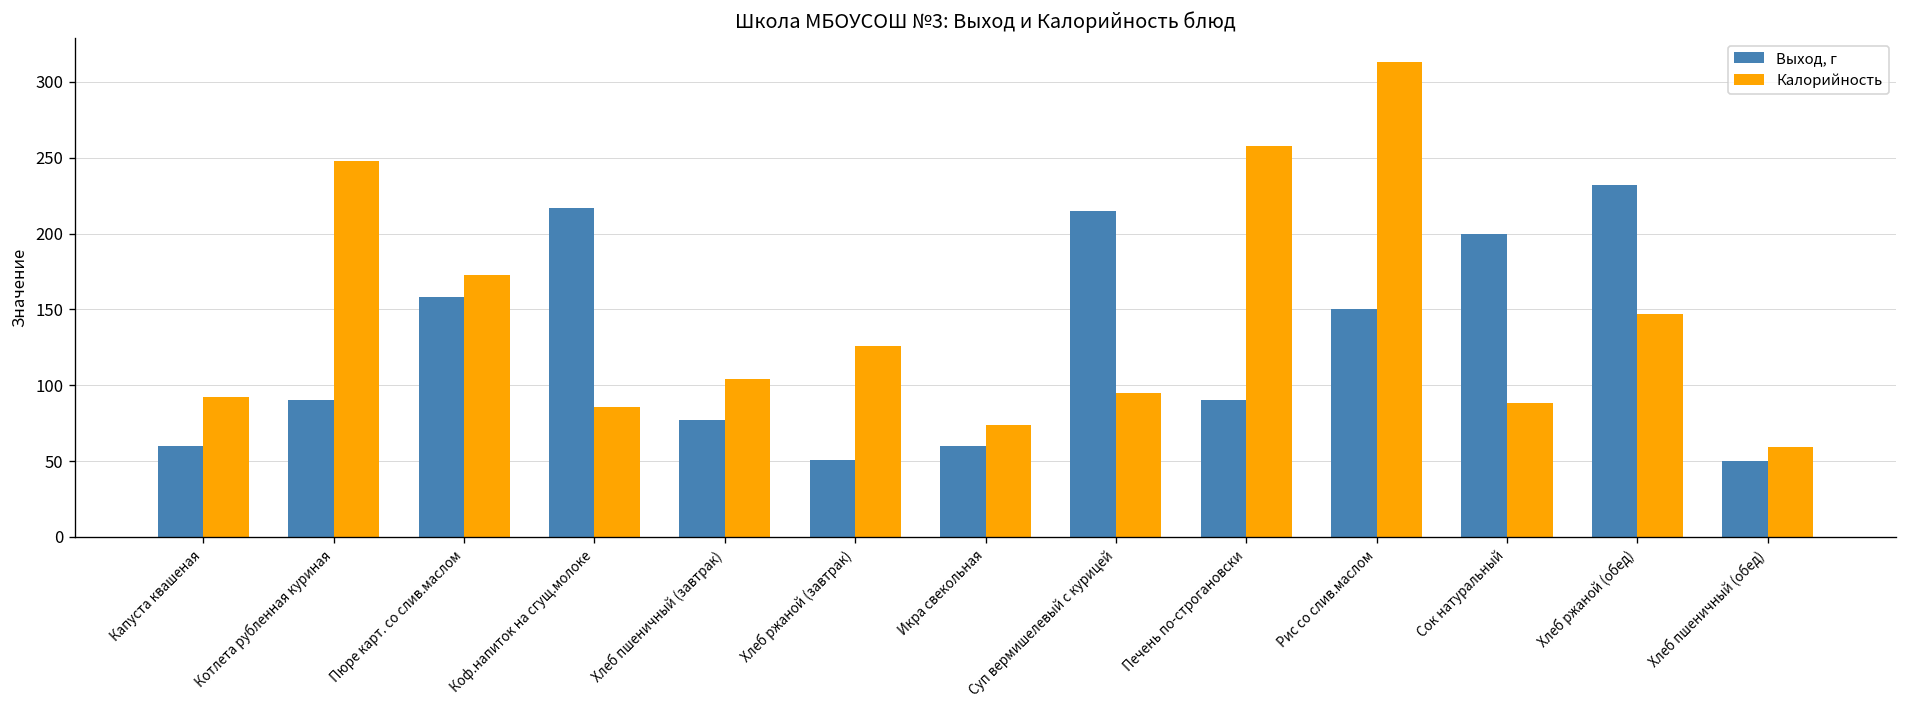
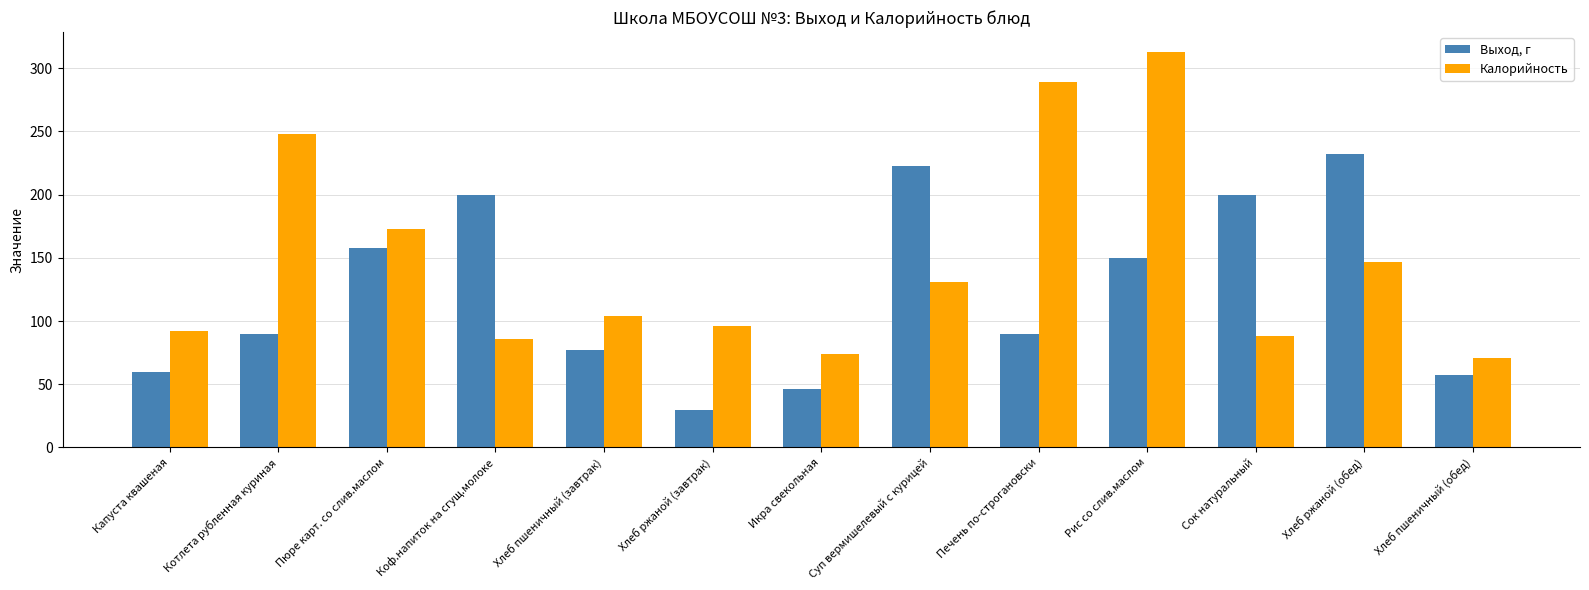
Выход, г, Коф.напиток на сгущ.молоке: 217 -> 200
Выход, г, Хлеб ржаной (завтрак): 51 -> 30
Калорийность, Хлеб ржаной (завтрак): 126 -> 96
Выход, г, Икра свекольная: 60 -> 46
Выход, г, Суп вермишелевый с курицей: 215 -> 223
Калорийность, Суп вермишелевый с курицей: 95 -> 131
Калорийность, Печень по-строгановски: 258 -> 289
Выход, г, Хлеб пшеничный (обед): 50 -> 57
Калорийность, Хлеб пшеничный (обед): 59 -> 71
